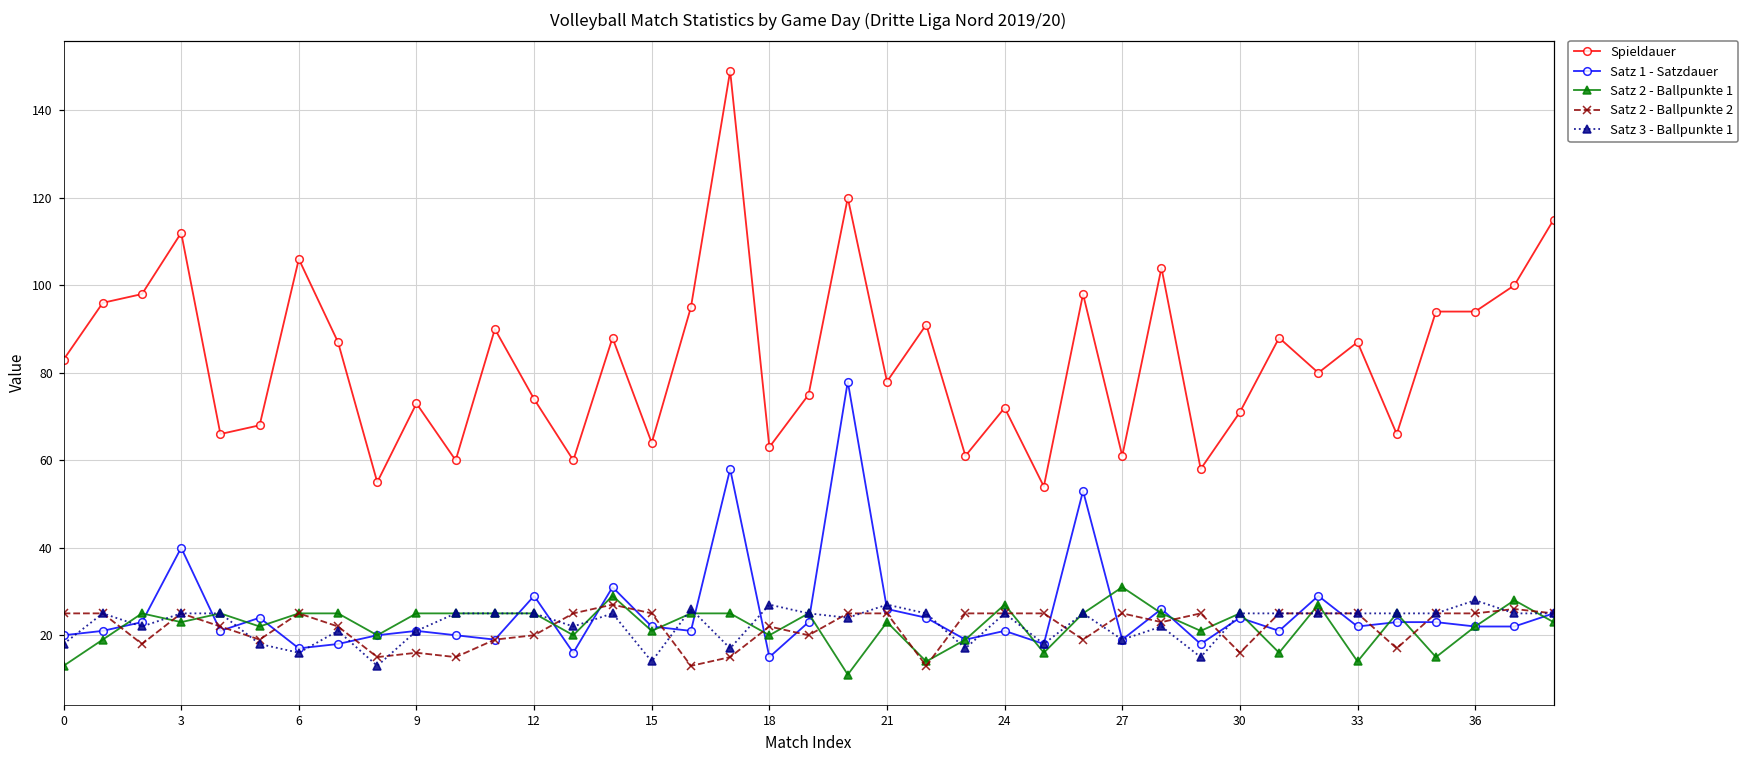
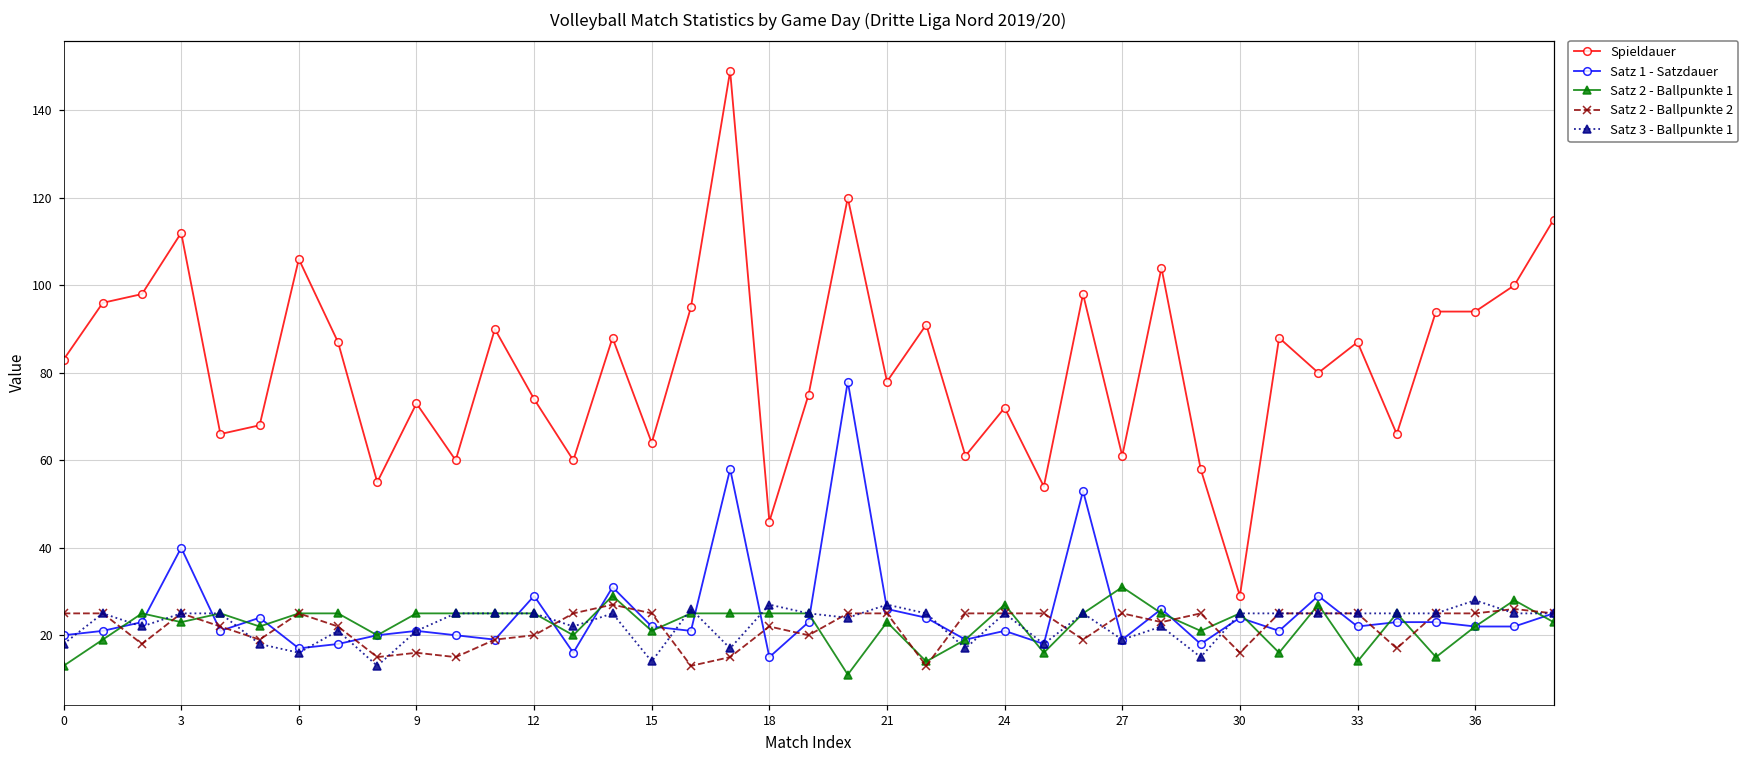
Spieldauer, 18: 63 -> 46
Satz 2 - Ballpunkte 1, 18: 20 -> 25
Spieldauer, 30: 71 -> 29
